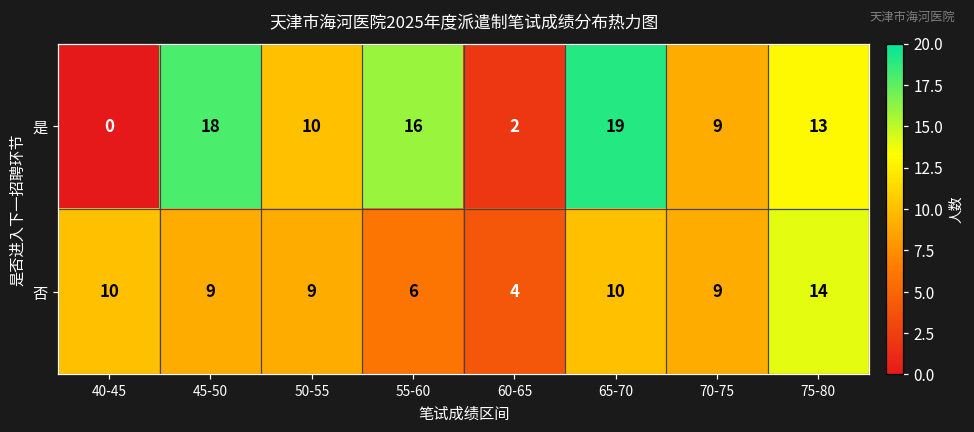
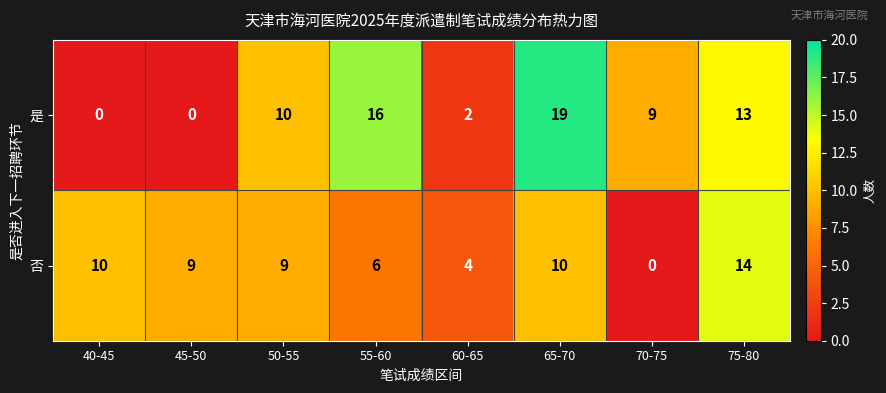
是, 45-50: 18 -> 0
否, 70-75: 9 -> 0
